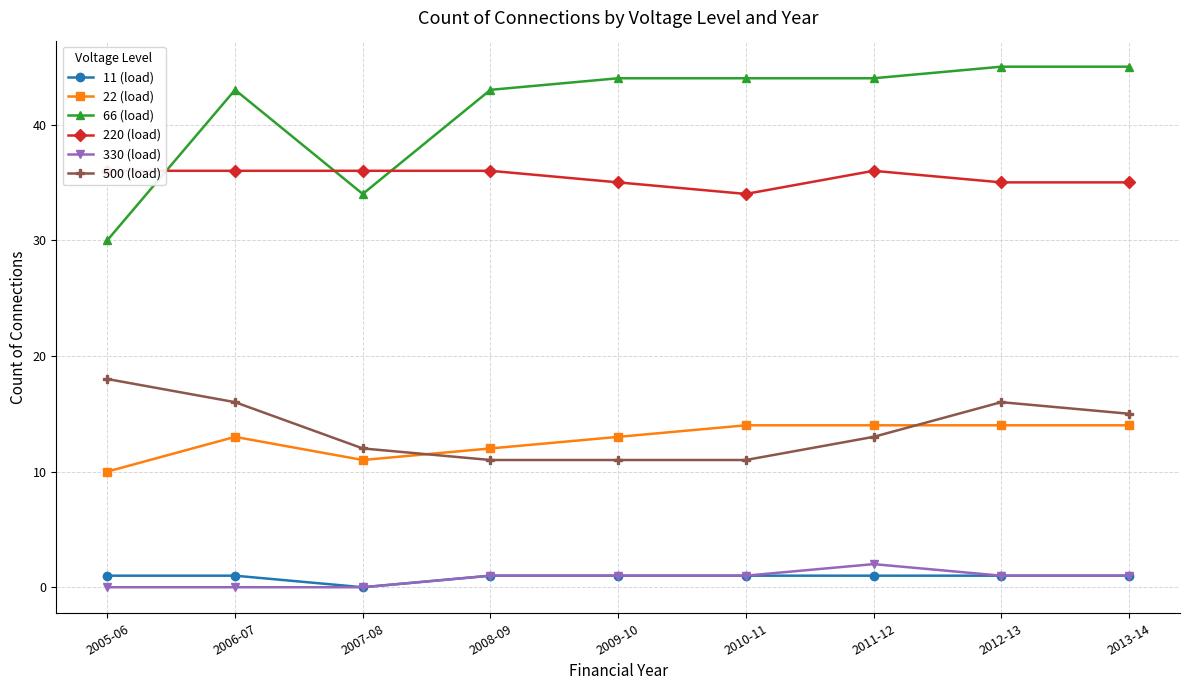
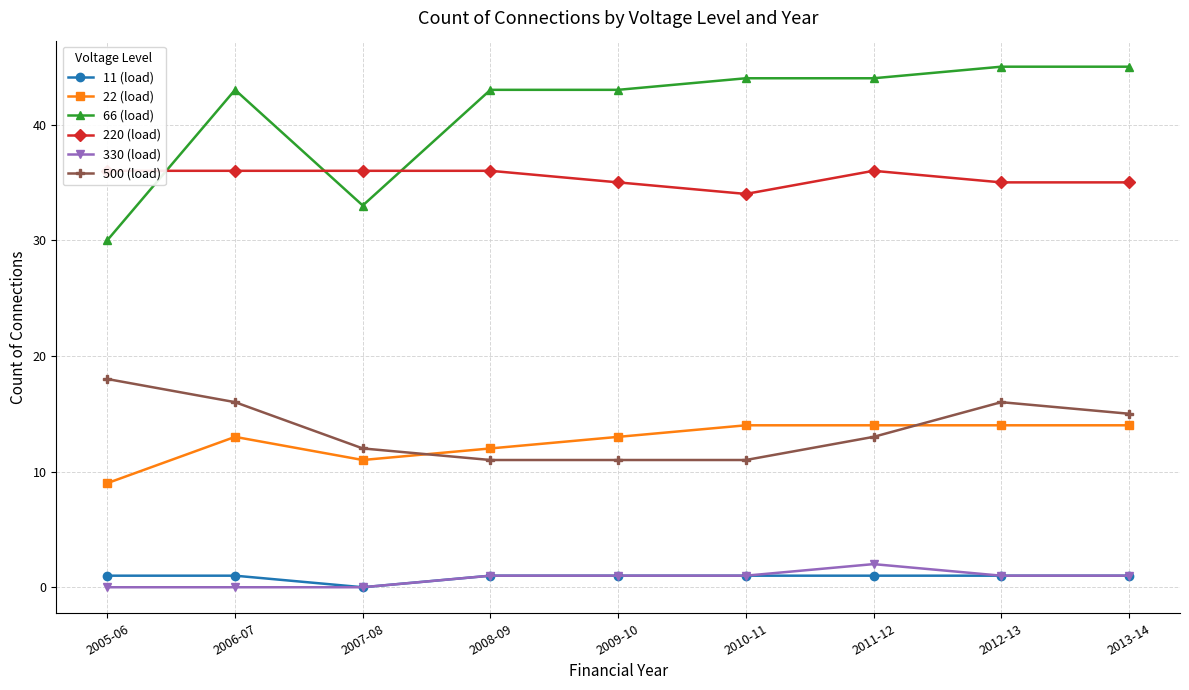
22 (load), 2005-06: 10 -> 9
66 (load), 2007-08: 34 -> 33
66 (load), 2009-10: 44 -> 43
